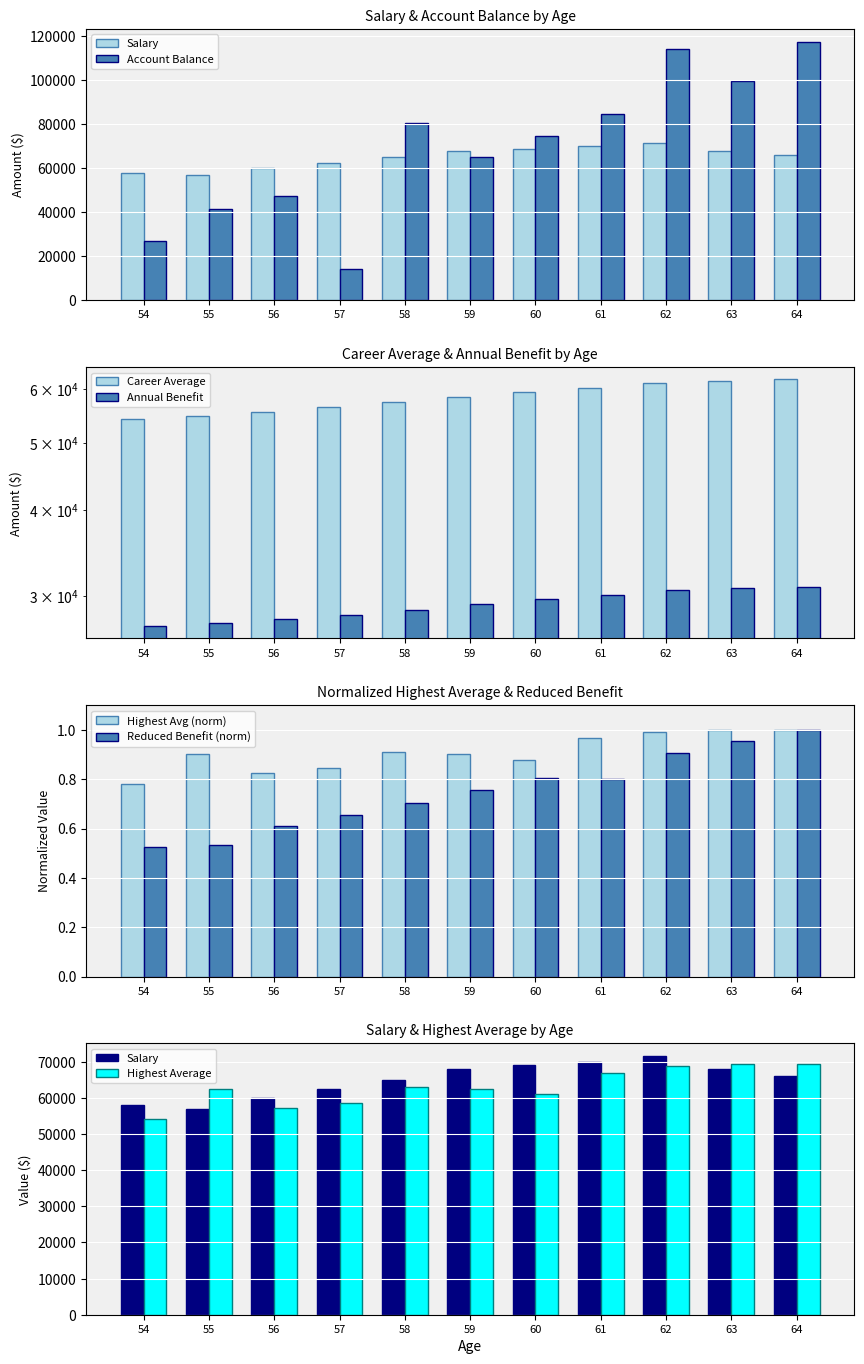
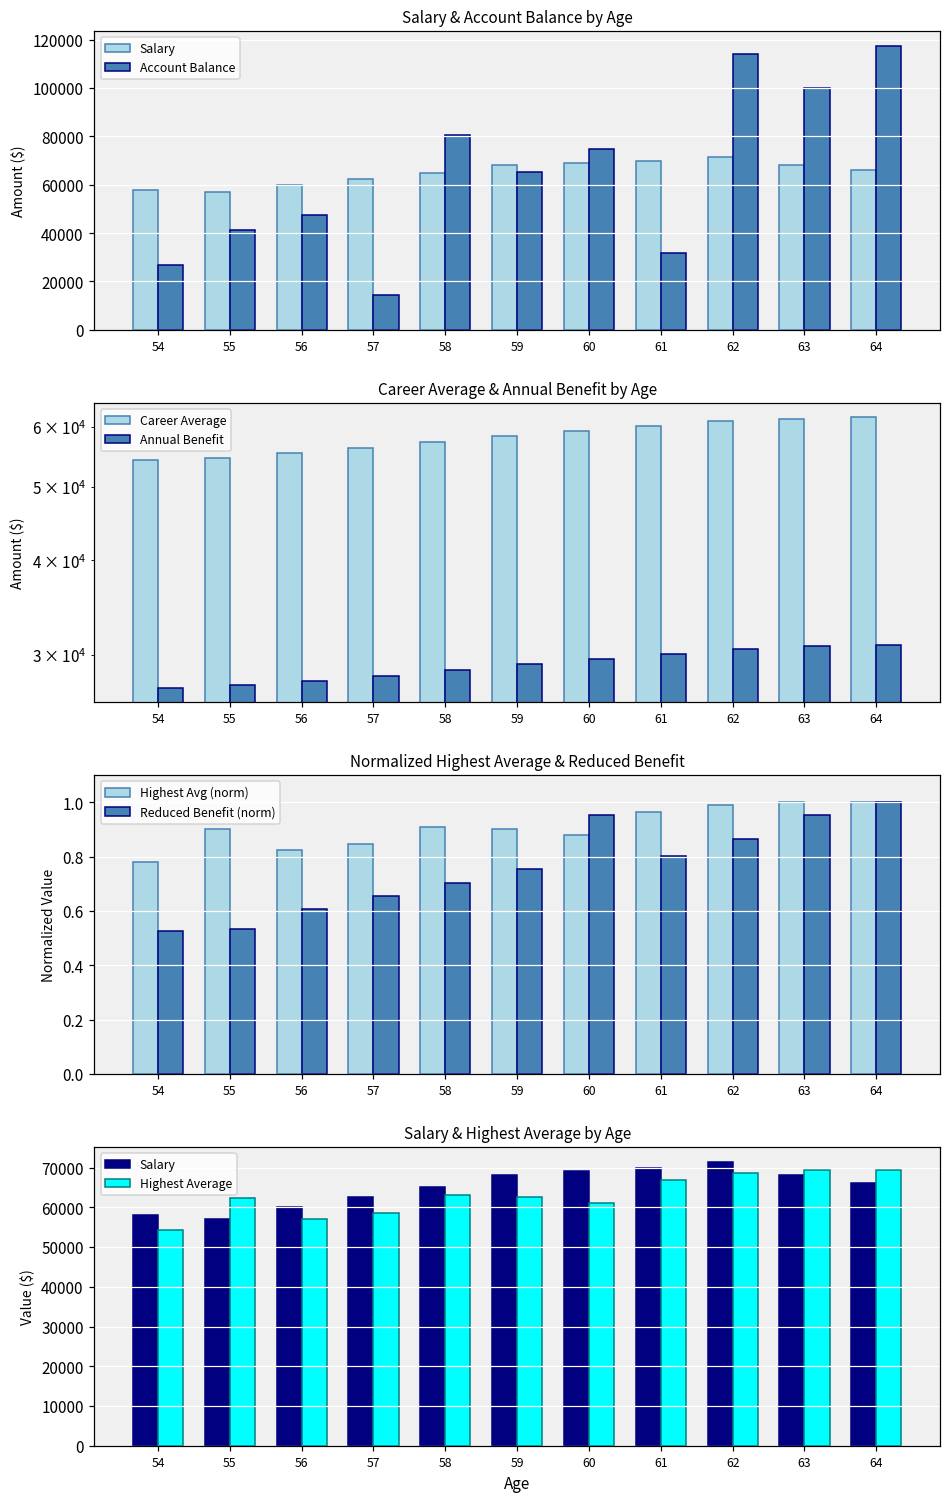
Salary & Account Balance by Age, Account Balance, 61: 85000 -> 32000
Normalized Highest Average & Reduced Benefit, Reduced Benefit (norm), 60: 0.81 -> 0.96
Normalized Highest Average & Reduced Benefit, Reduced Benefit (norm), 62: 0.91 -> 0.87
